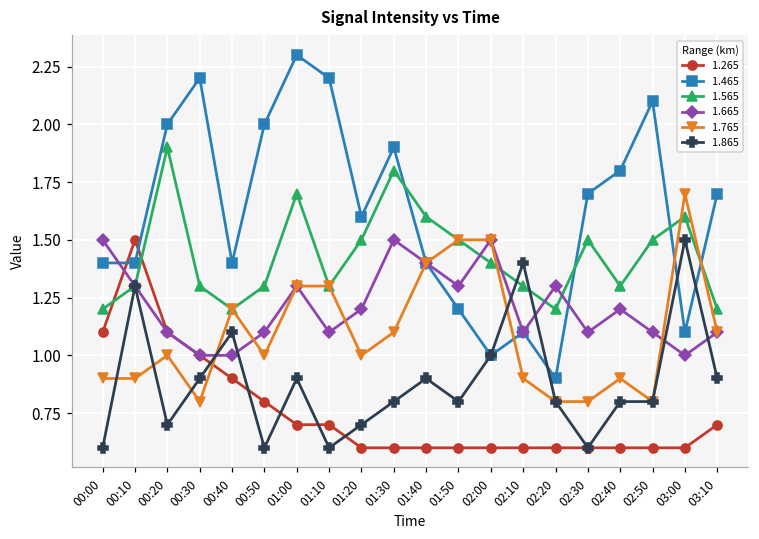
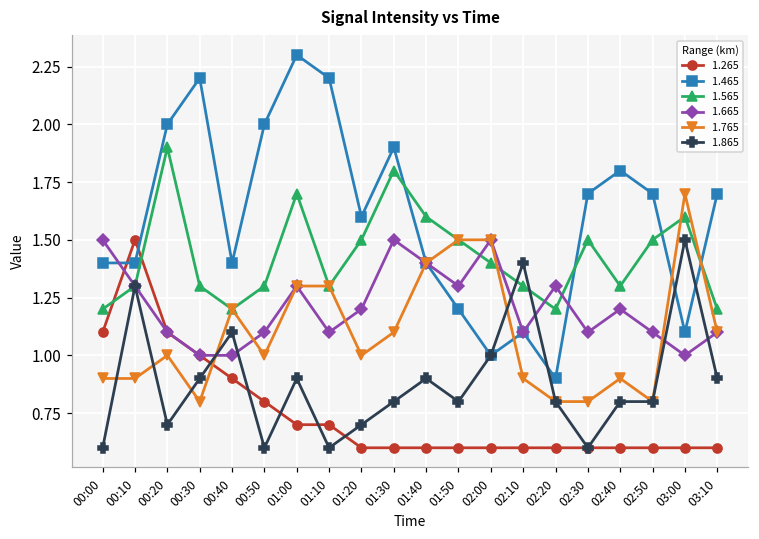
1.465, 02:50: 2.1 -> 1.7
1.265, 03:10: 0.7 -> 0.6
